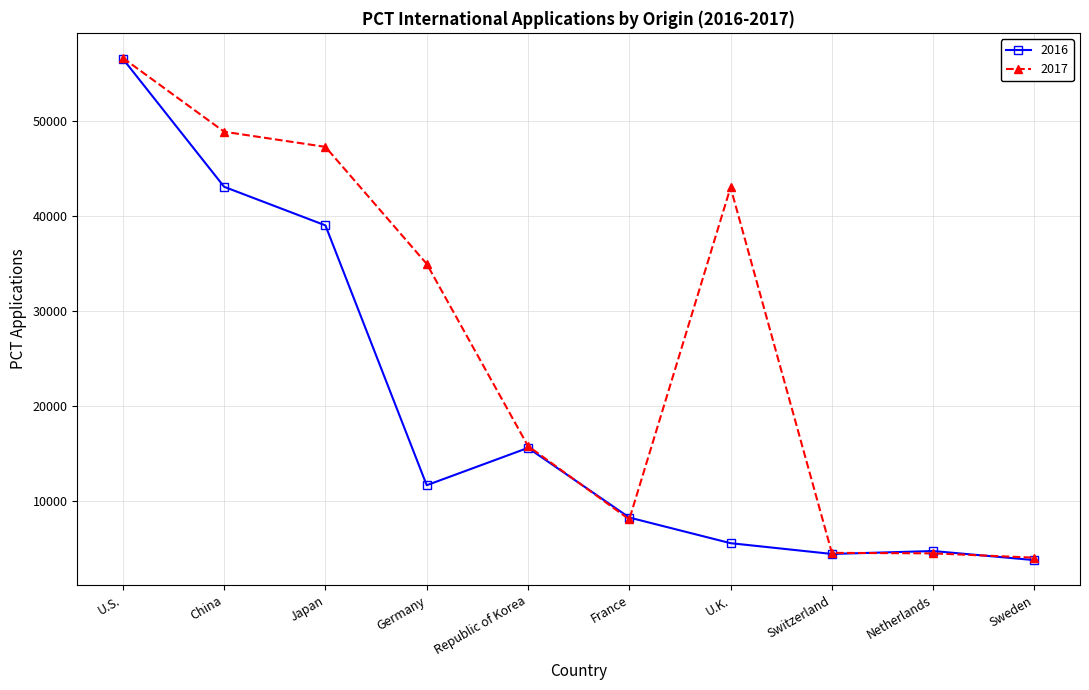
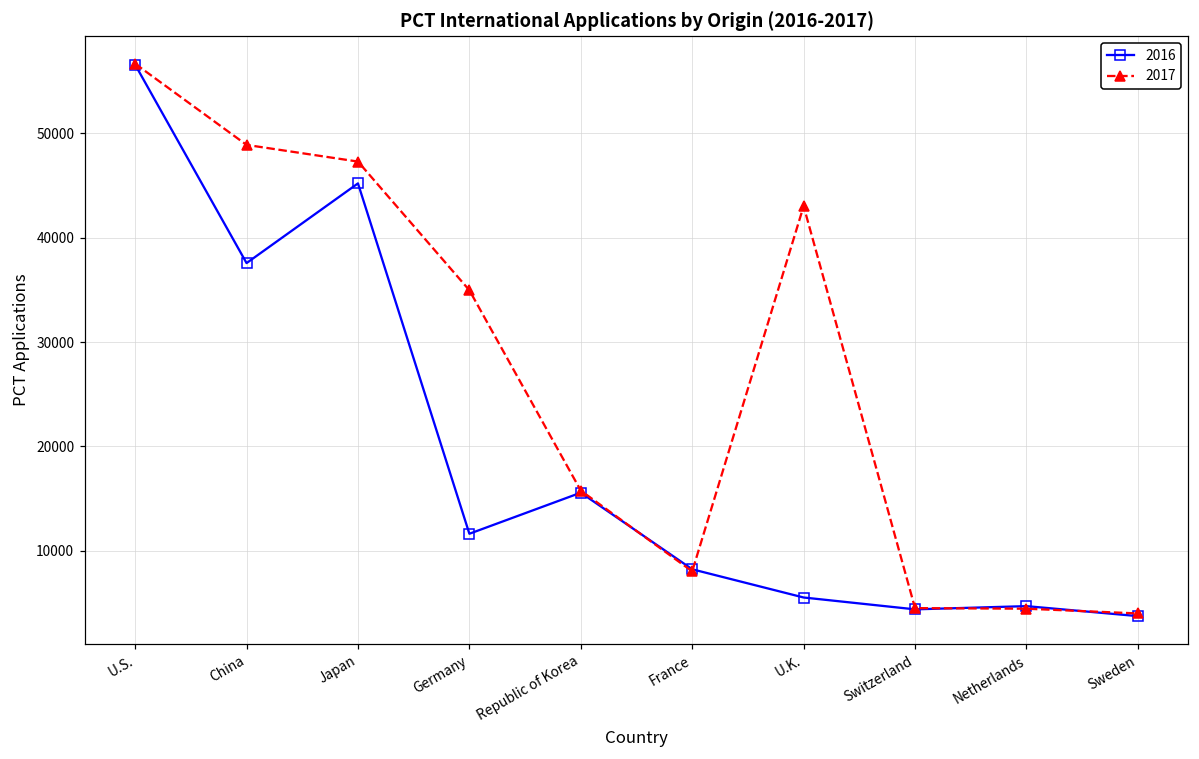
2016, China: 43000 -> 38000
2016, Japan: 39000 -> 45000
